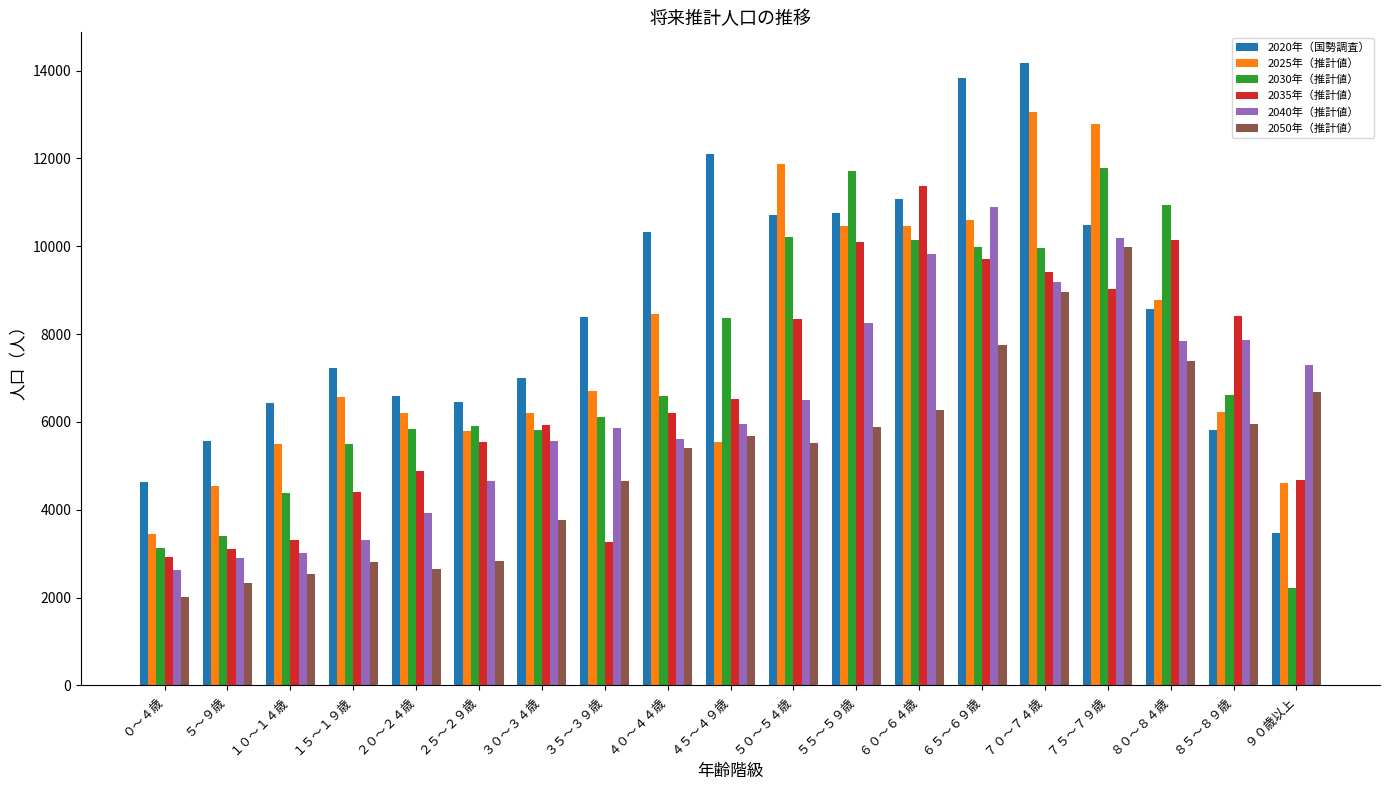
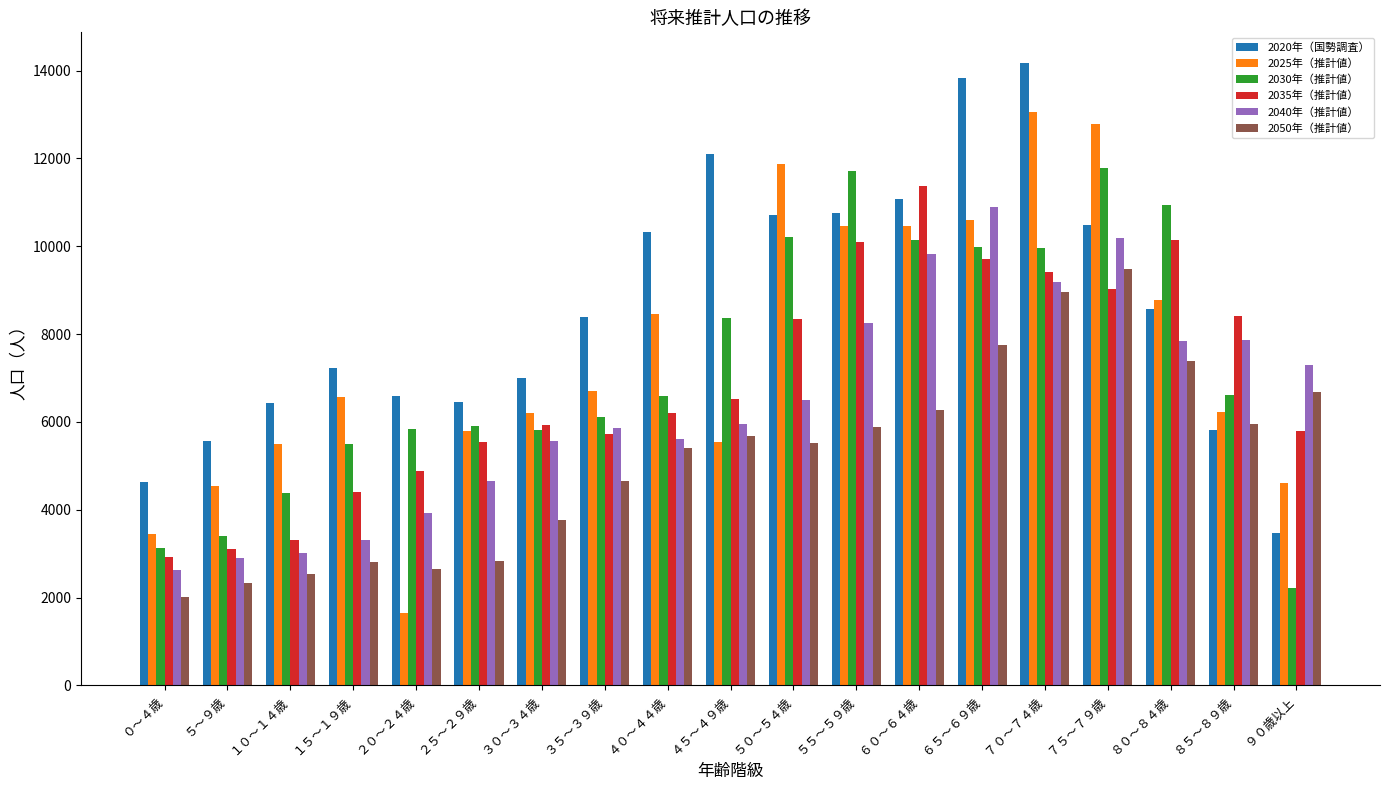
2025年（推計値）, ２０～２４歳: 6200 -> 1600
2035年（推計値）, ３５～３９歳: 3300 -> 5700
2050年（推計値）, ７５～７９歳: 10000 -> 9500
2035年（推計値）, ９０歳以上: 4700 -> 5800
